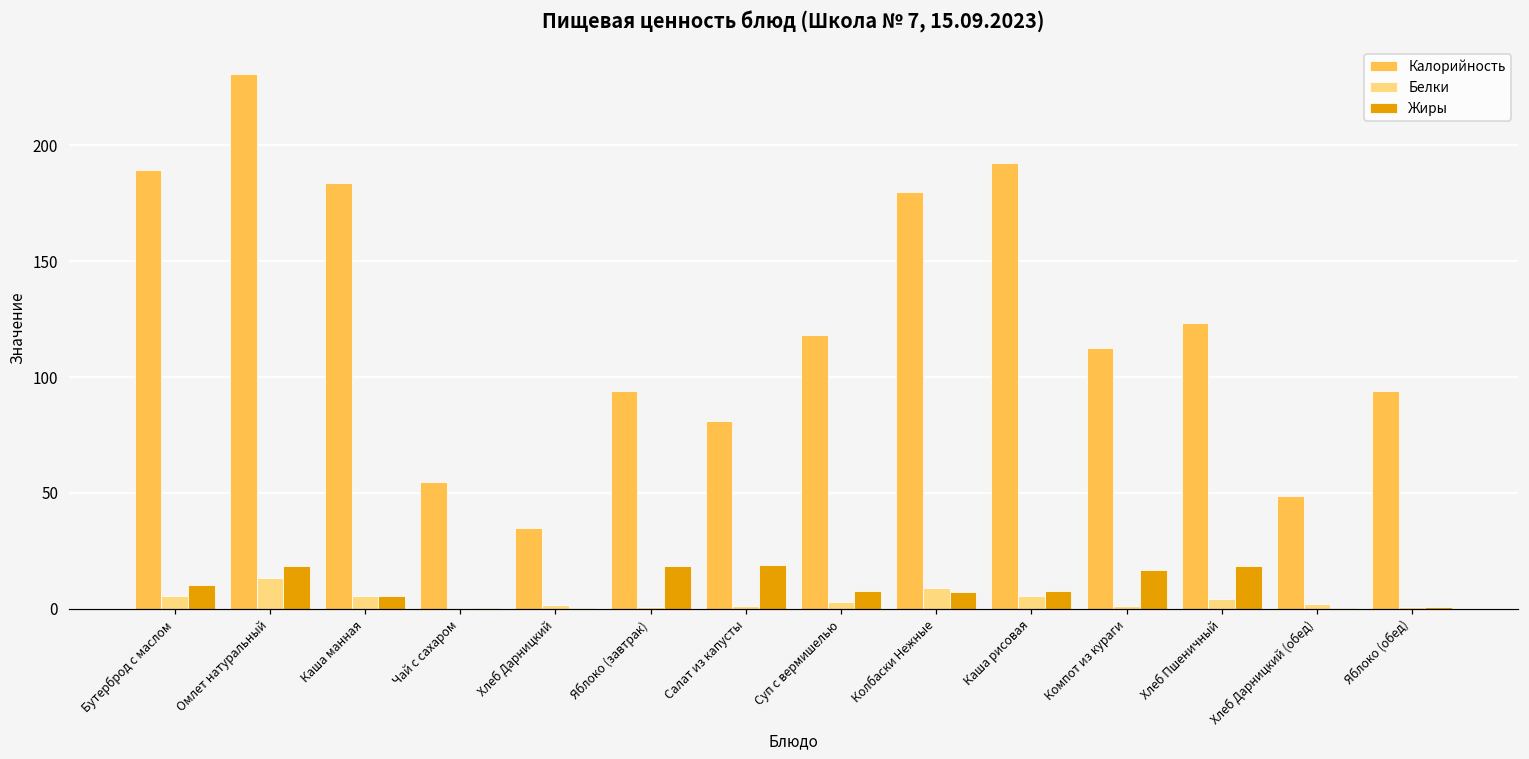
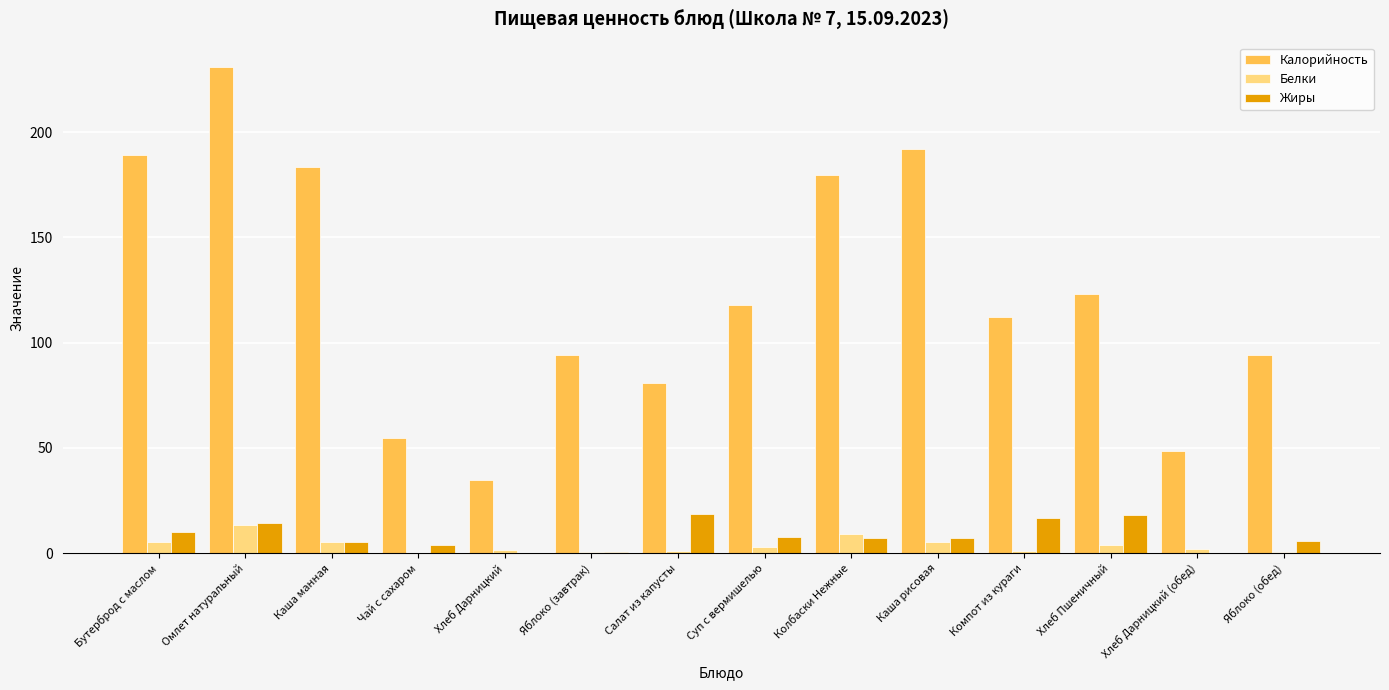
Жиры, Омлет натуральный: 18 -> 14
Жиры, Чай с сахаром: 0 -> 4
Жиры, Яблоко (завтрак): 18 -> 1
Жиры, Яблоко (обед): 1 -> 6
